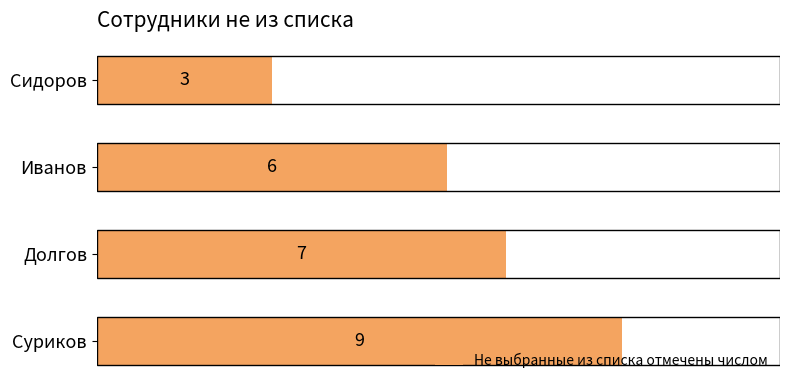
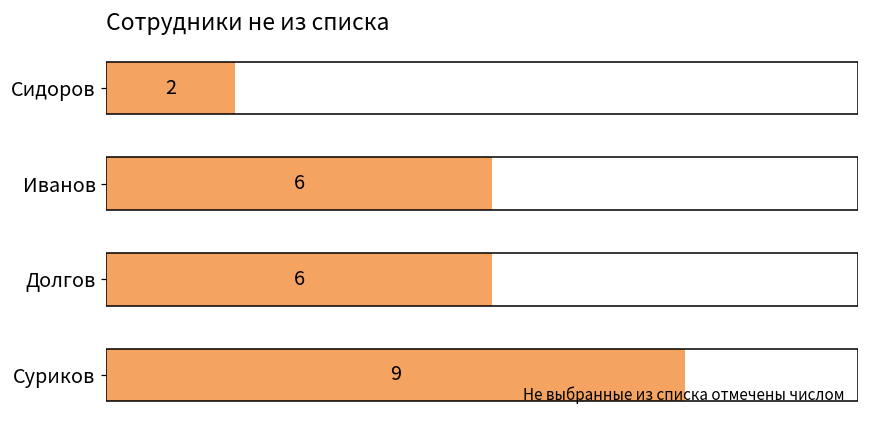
Сидоров: 3 -> 2
Долгов: 7 -> 6
